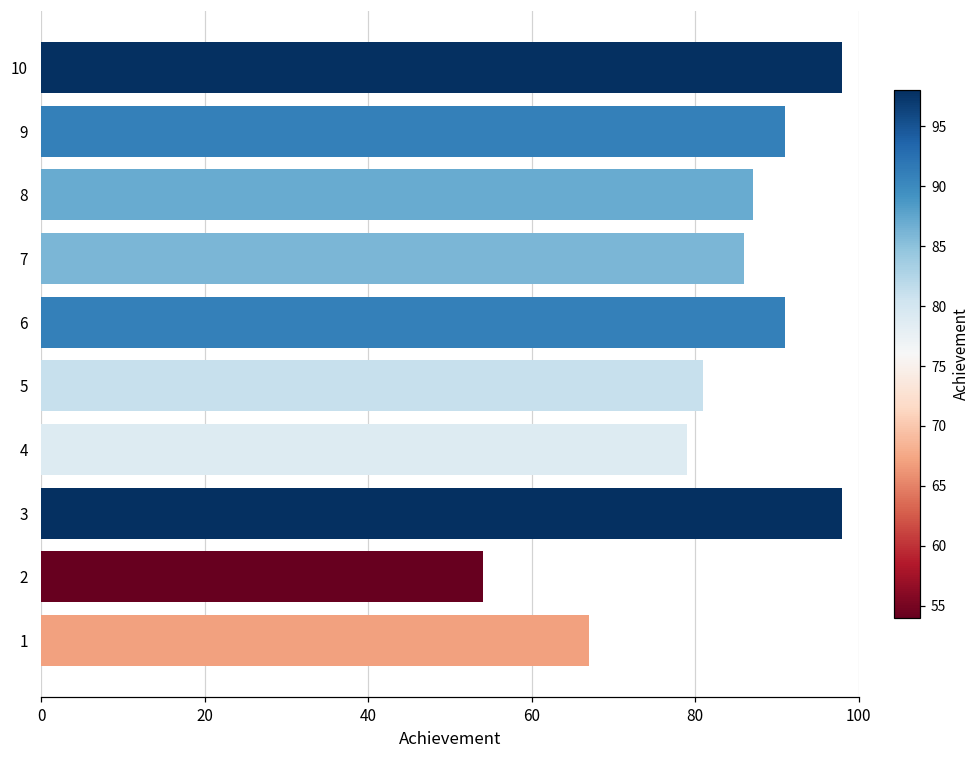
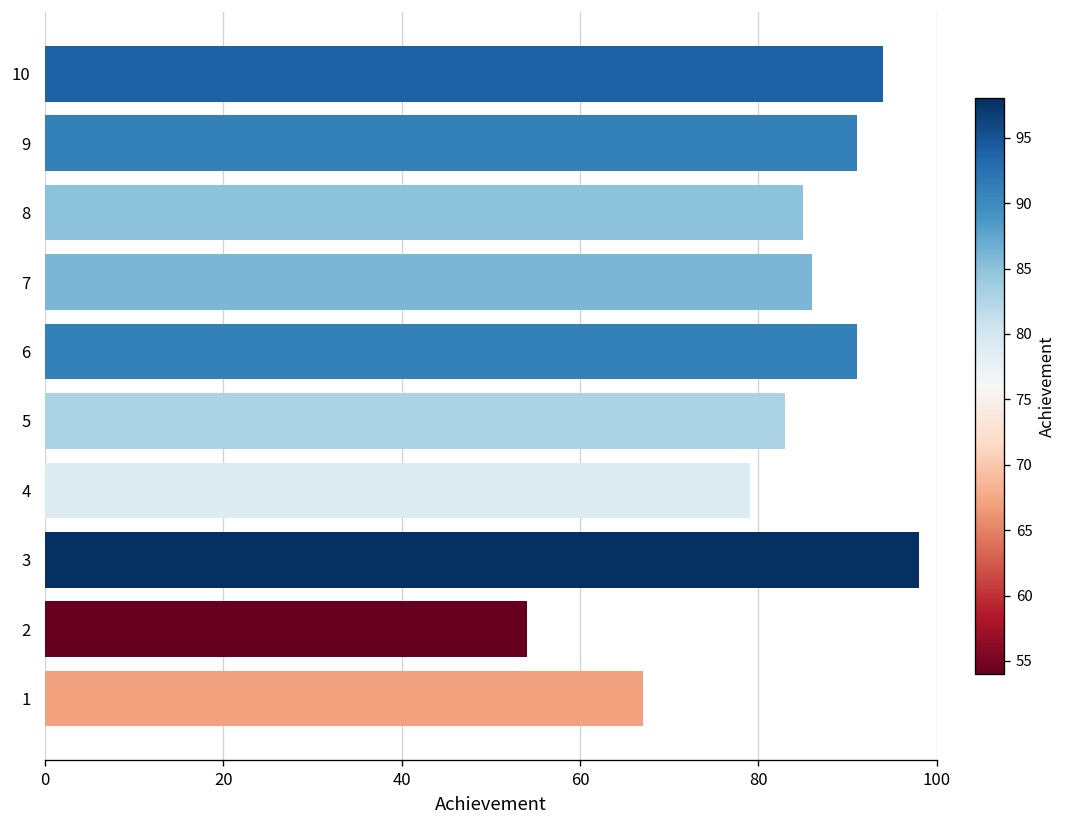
10: 98 -> 94
8: 87 -> 85
5: 81 -> 83
